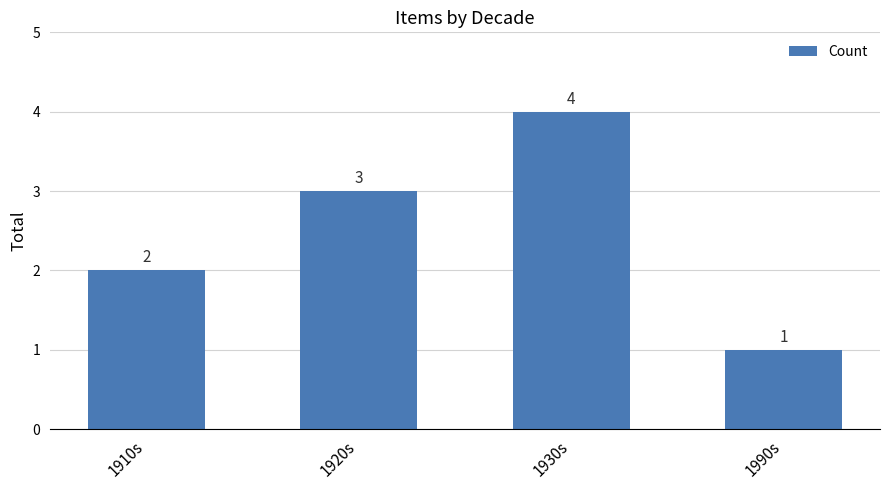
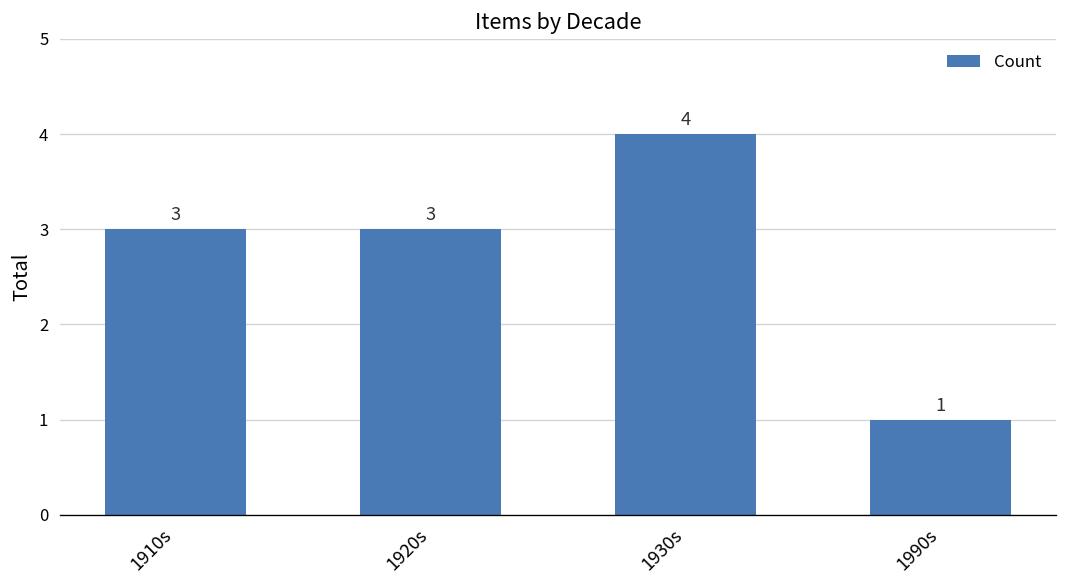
1910s: 2 -> 3
